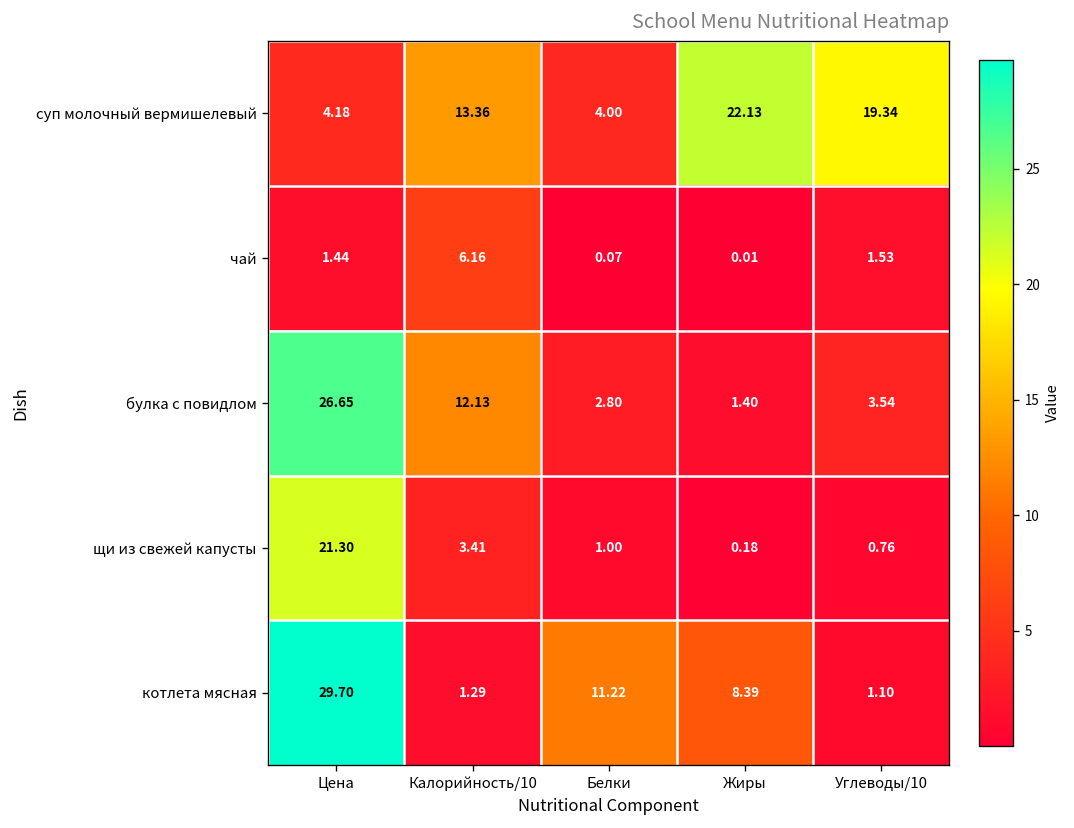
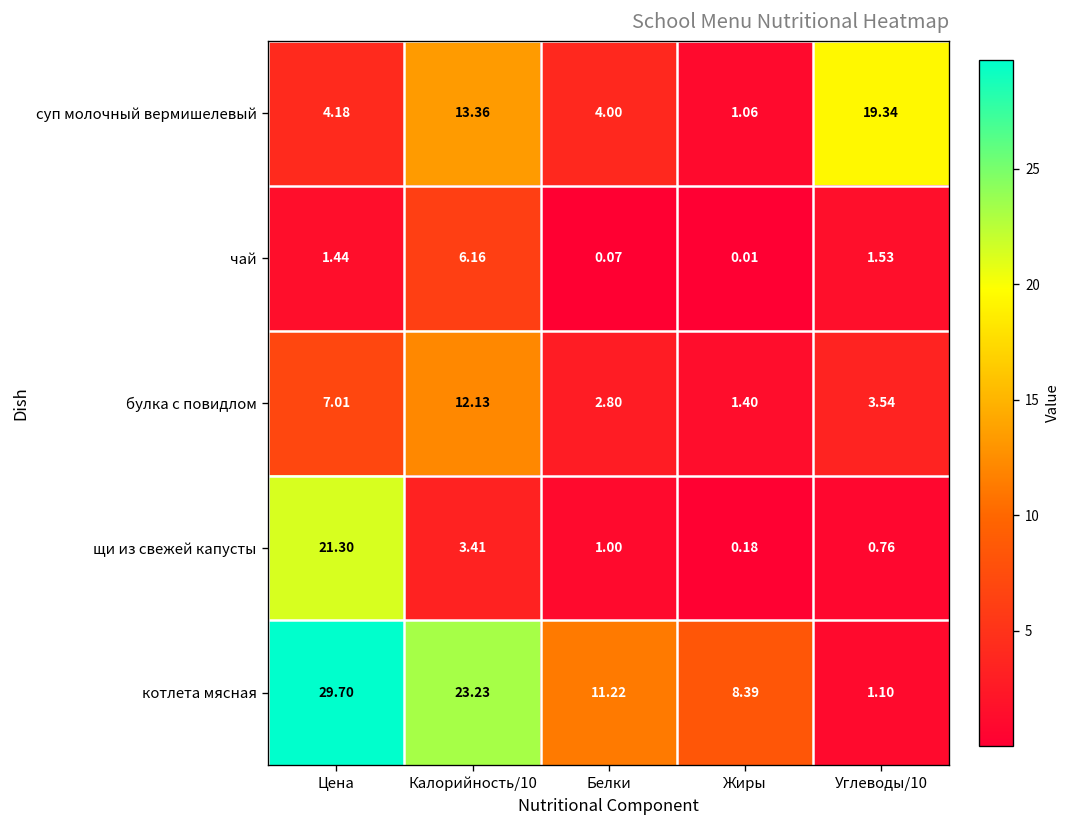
суп молочный вермишелевый, Жиры: 22.13 -> 1.06
булка с повидлом, Цена: 26.65 -> 7.01
котлета мясная, Калорийность/10: 1.29 -> 23.23
